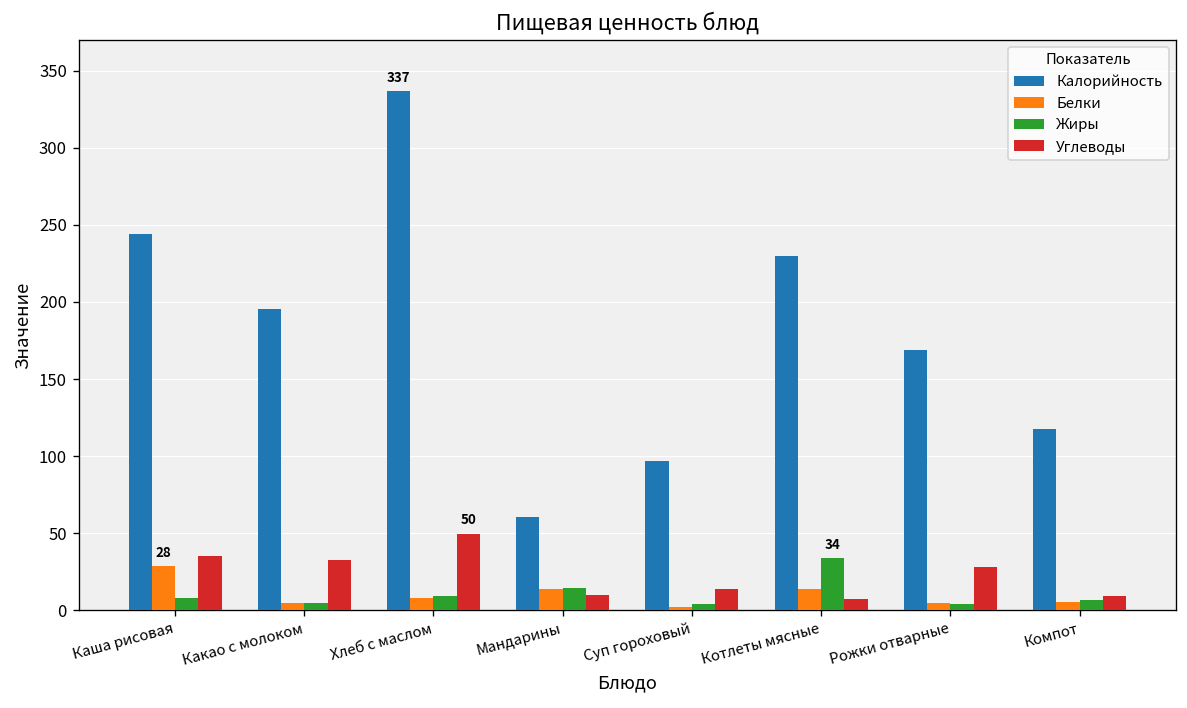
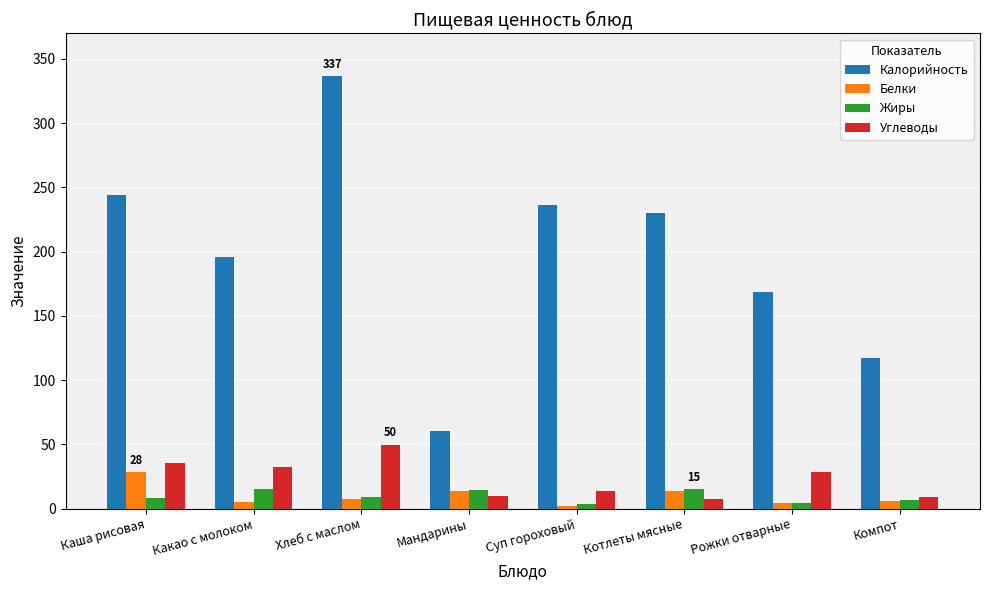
Жиры, Какао с молоком: 5 -> 15
Калорийность, Суп гороховый: 97 -> 236
Жиры, Котлеты мясные: 34 -> 15
